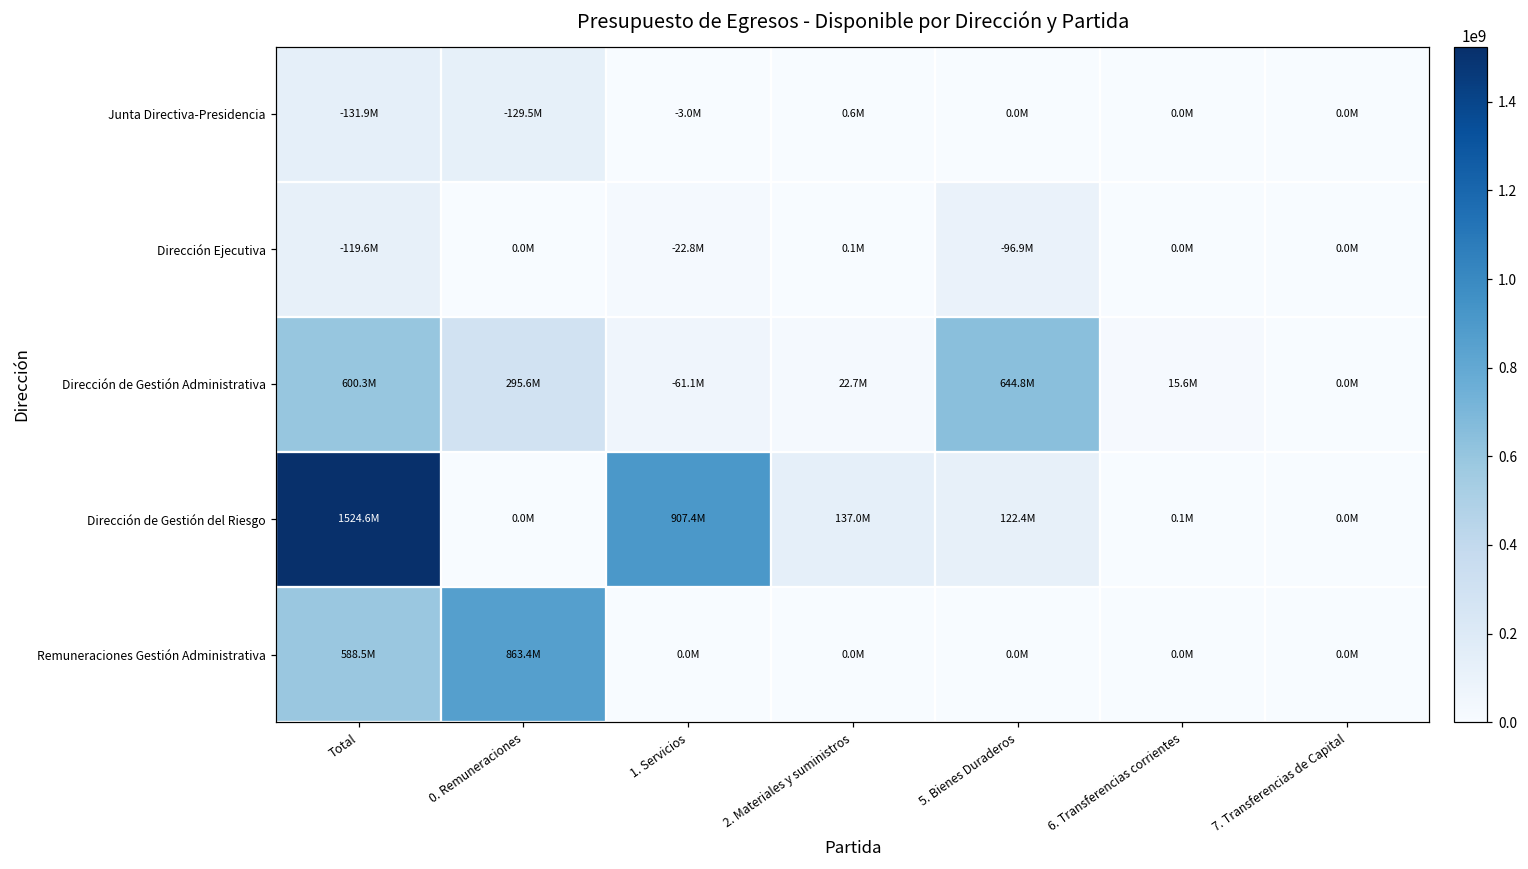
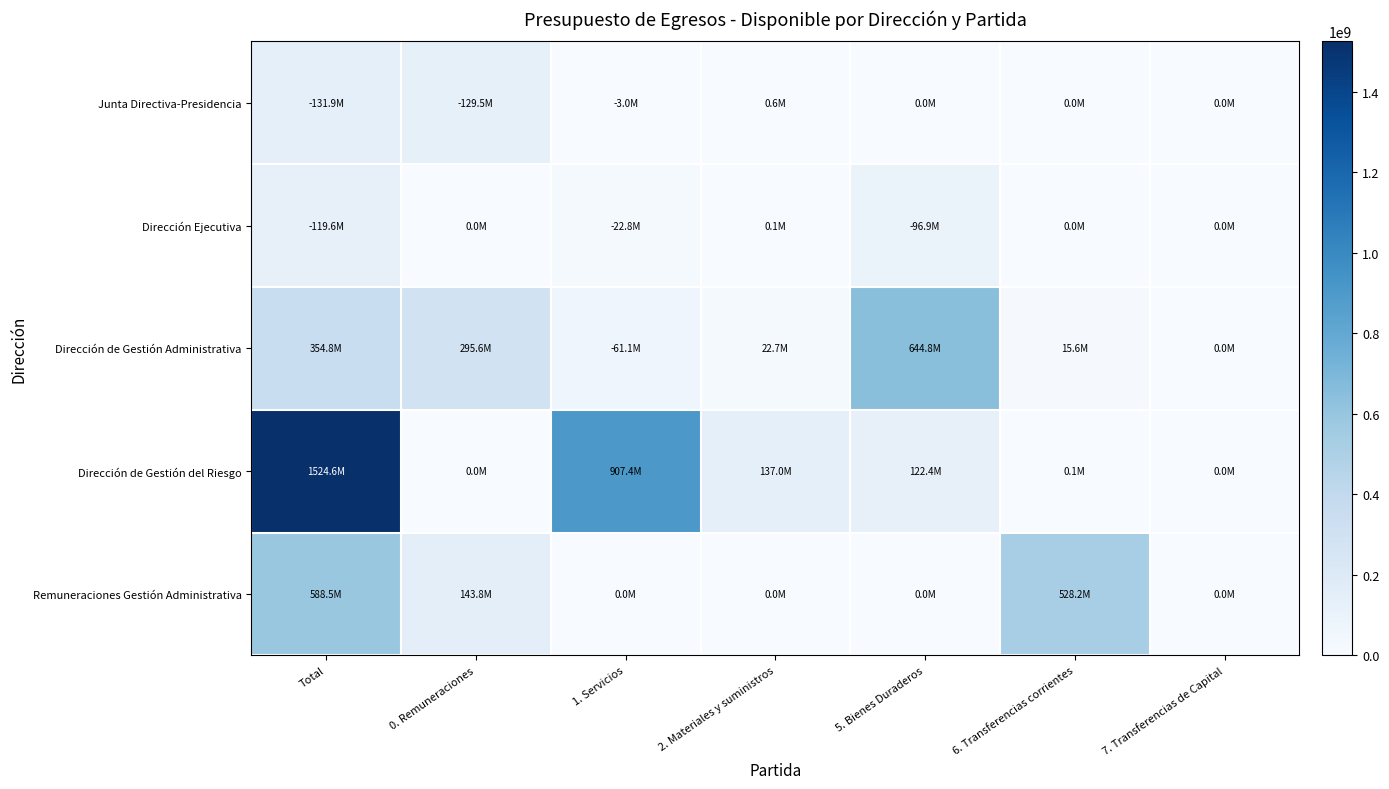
Dirección de Gestión Administrativa, Total: 600.3M -> 354.8M
Remuneraciones Gestión Administrativa, 0. Remuneraciones: 863.4M -> 143.8M
Remuneraciones Gestión Administrativa, 6. Transferencias corrientes: 0.0M -> 528.2M
